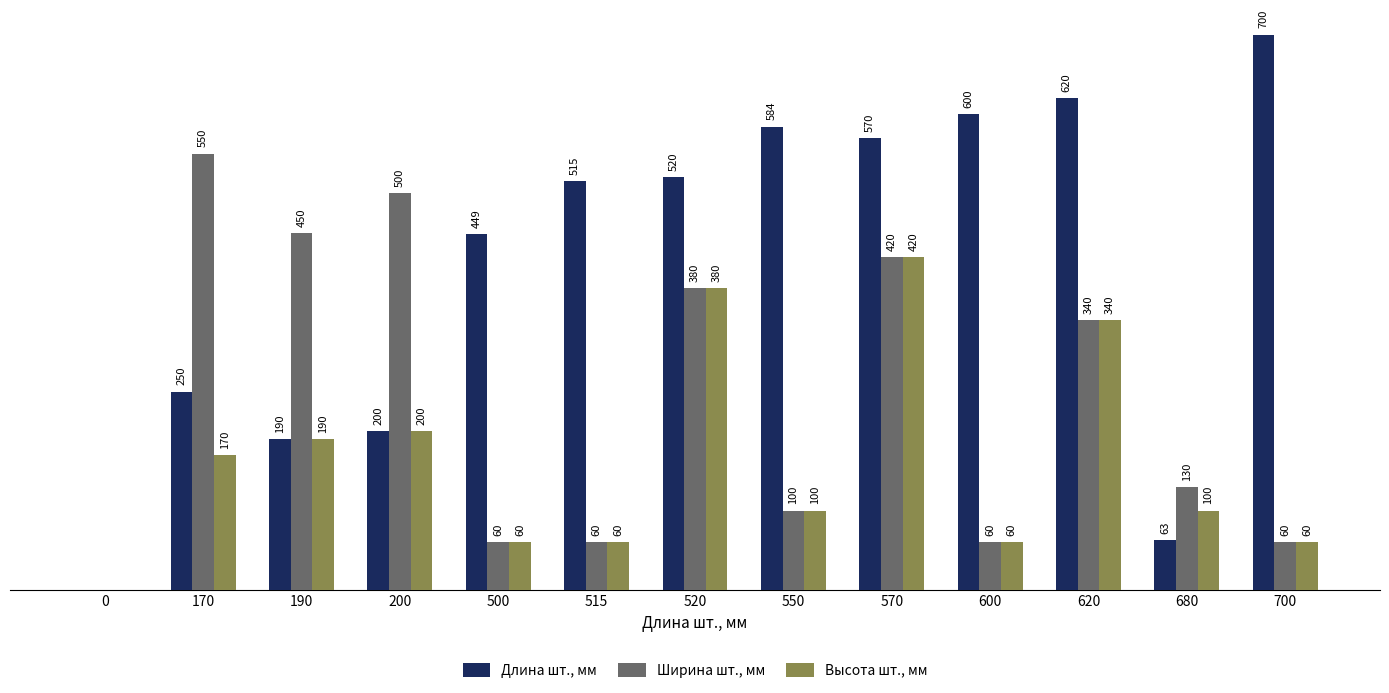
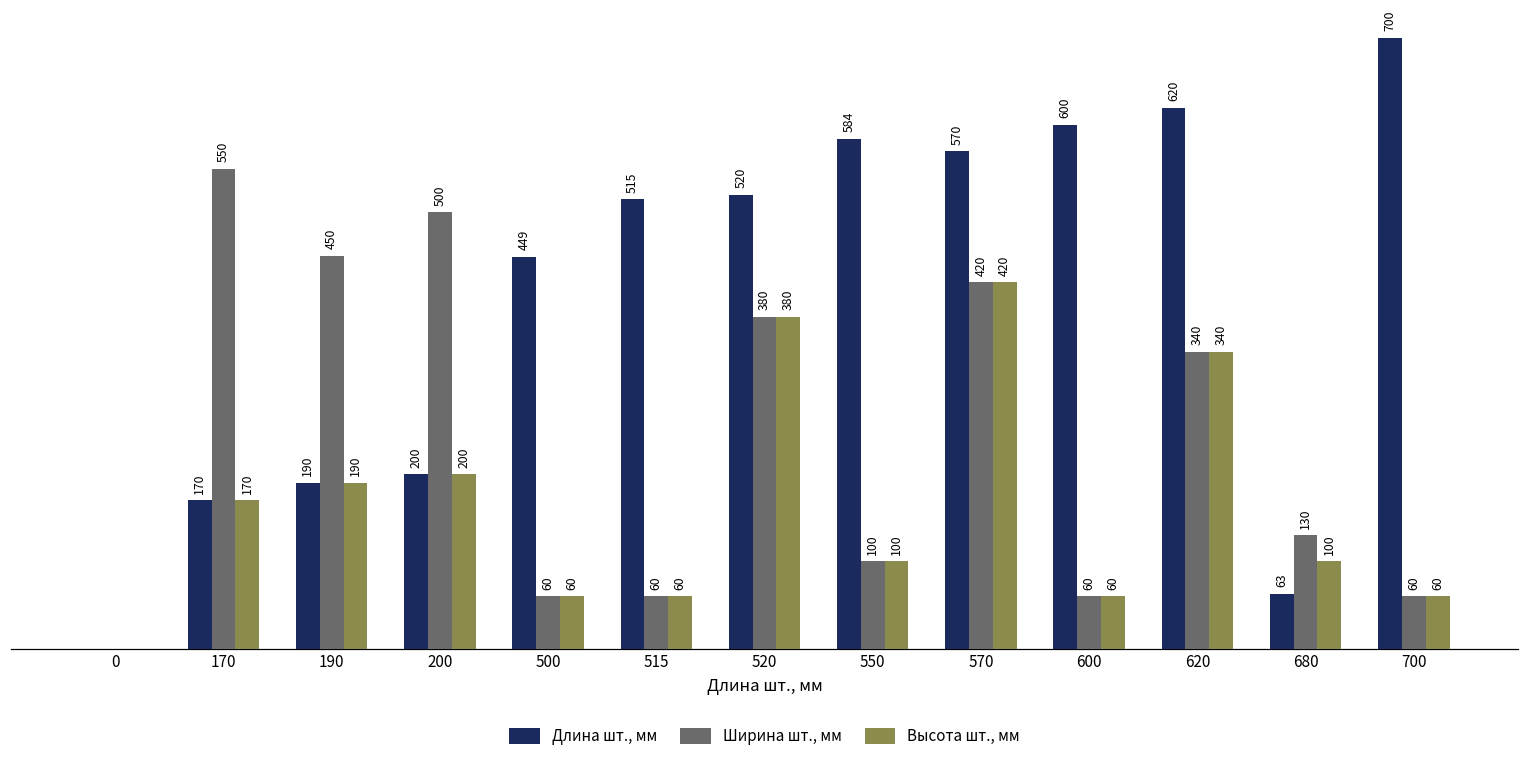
Длина шт., мм, 170: 250 -> 170
